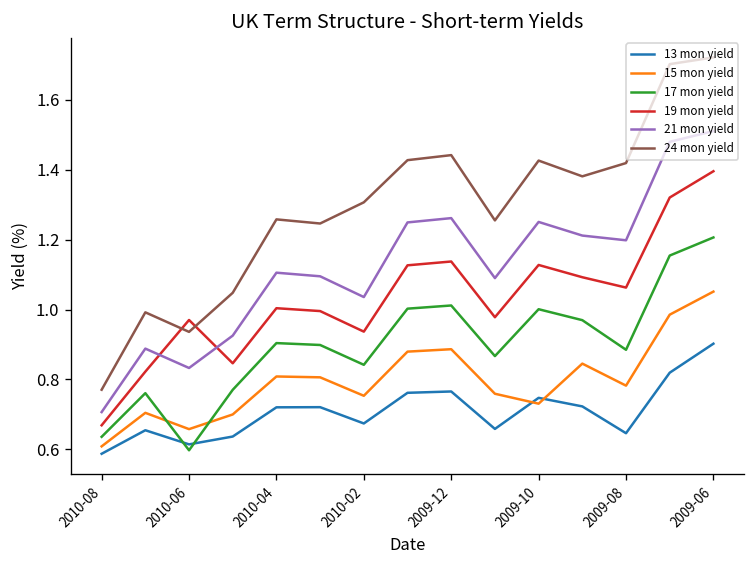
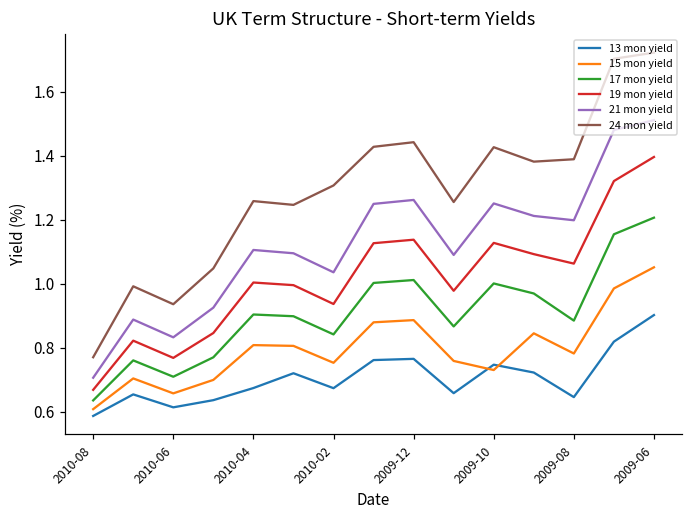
17 mon yield, 2010-06: 0.60 -> 0.71
19 mon yield, 2010-06: 0.97 -> 0.77
13 mon yield, 2010-04: 0.72 -> 0.67
24 mon yield, 2009-08: 1.42 -> 1.39
